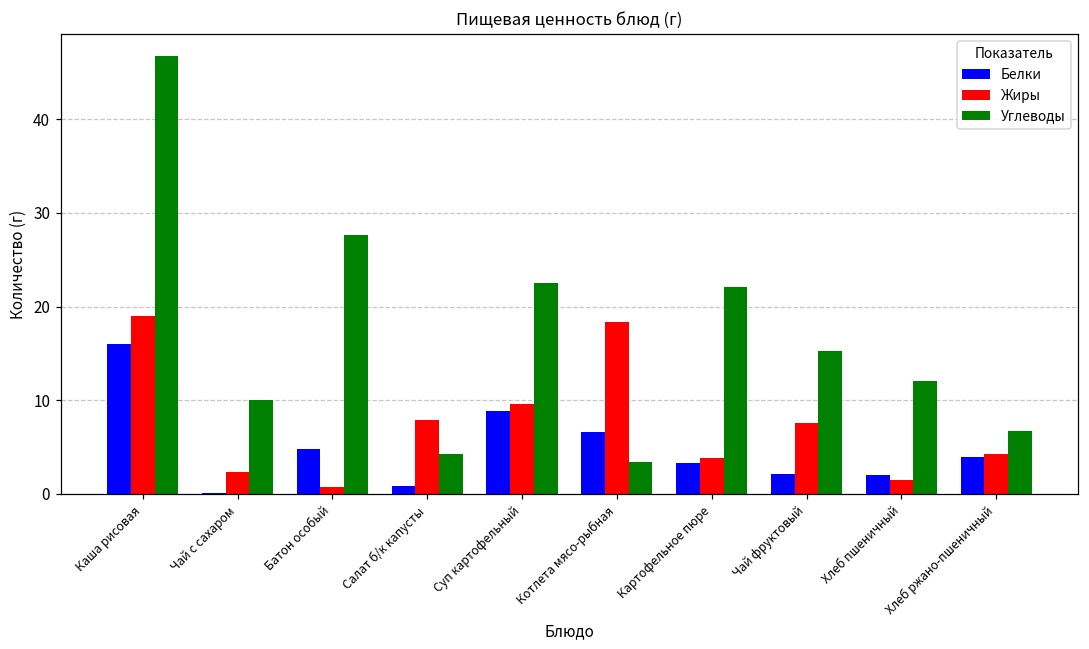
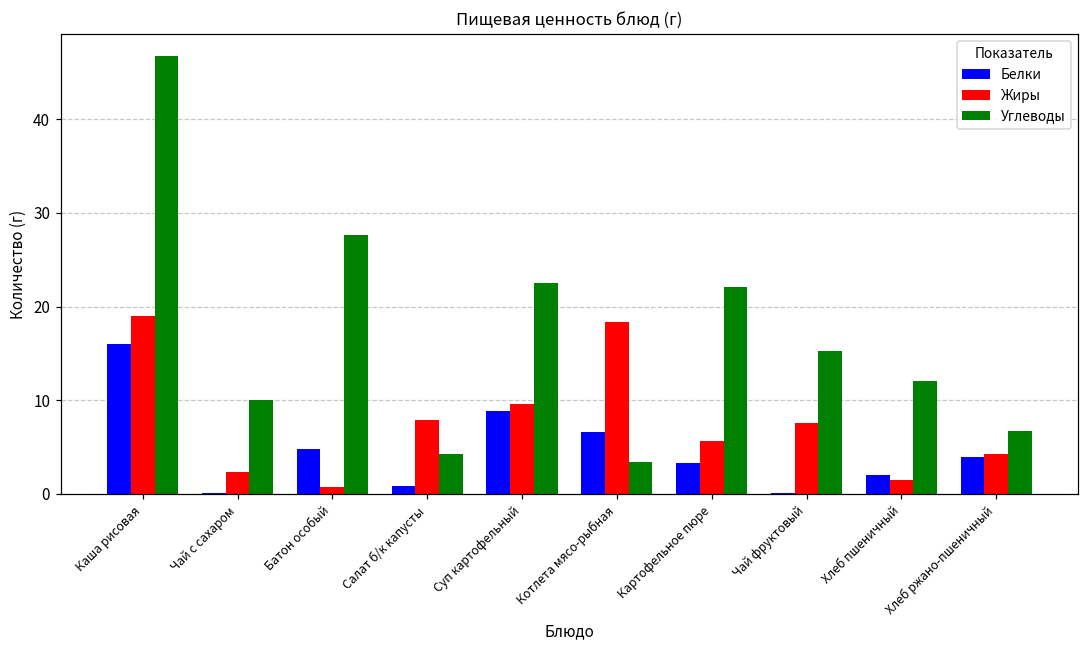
Жиры, Картофельное пюре: 4 -> 6
Белки, Чай фруктовый: 2 -> 0
